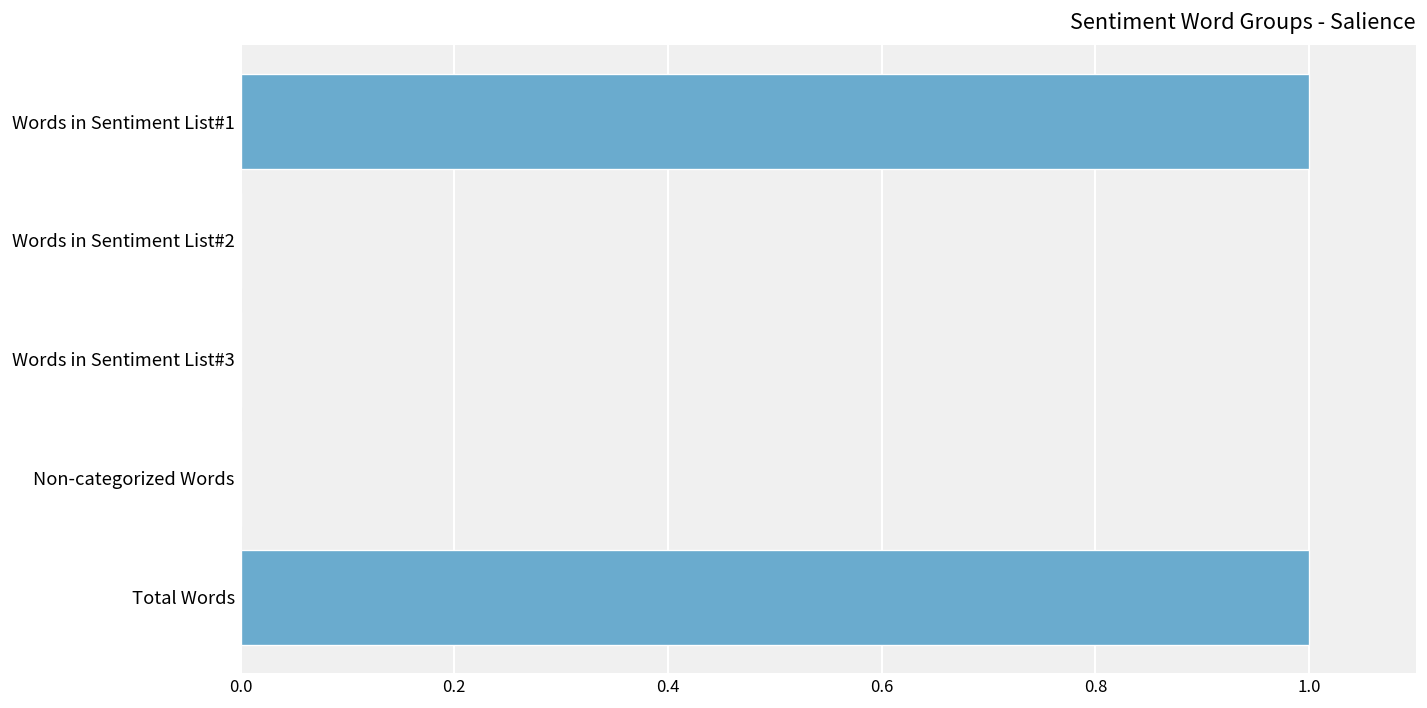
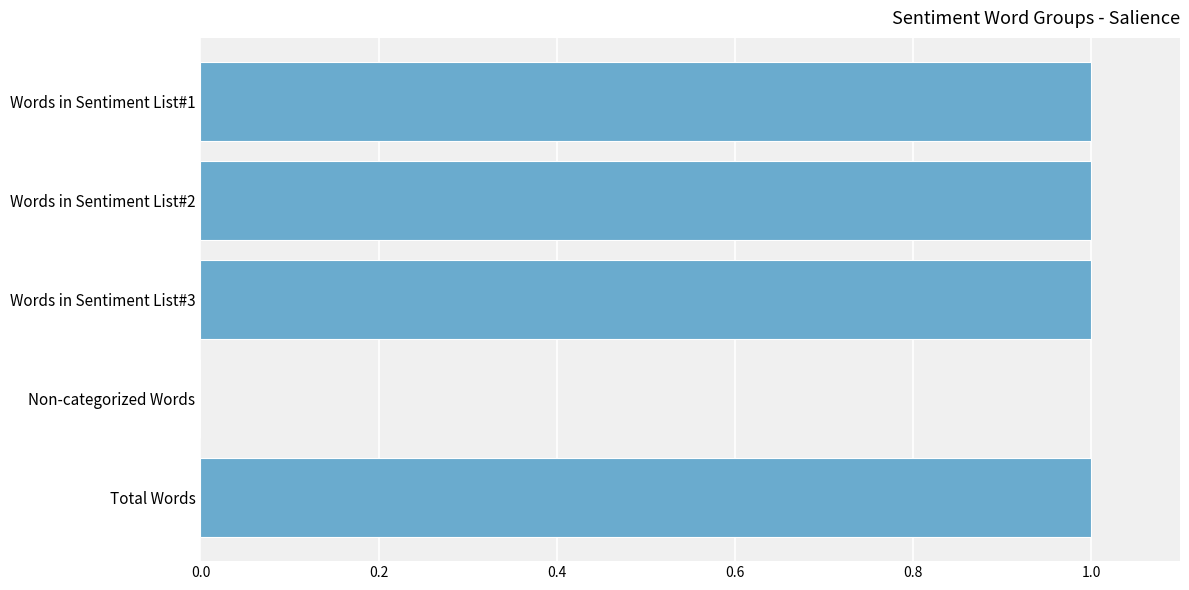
Words in Sentiment List#2: 0 -> 1
Words in Sentiment List#3: 0 -> 1
